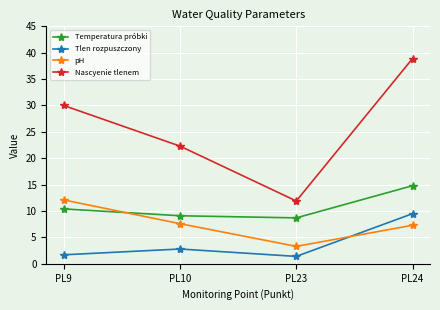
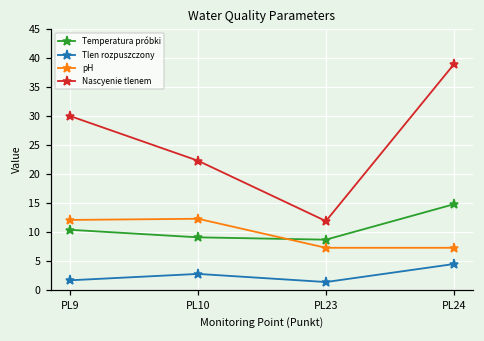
pH, PL10: 8 -> 12
pH, PL23: 3 -> 7
Tlen rozpuszczony, PL24: 10 -> 5
